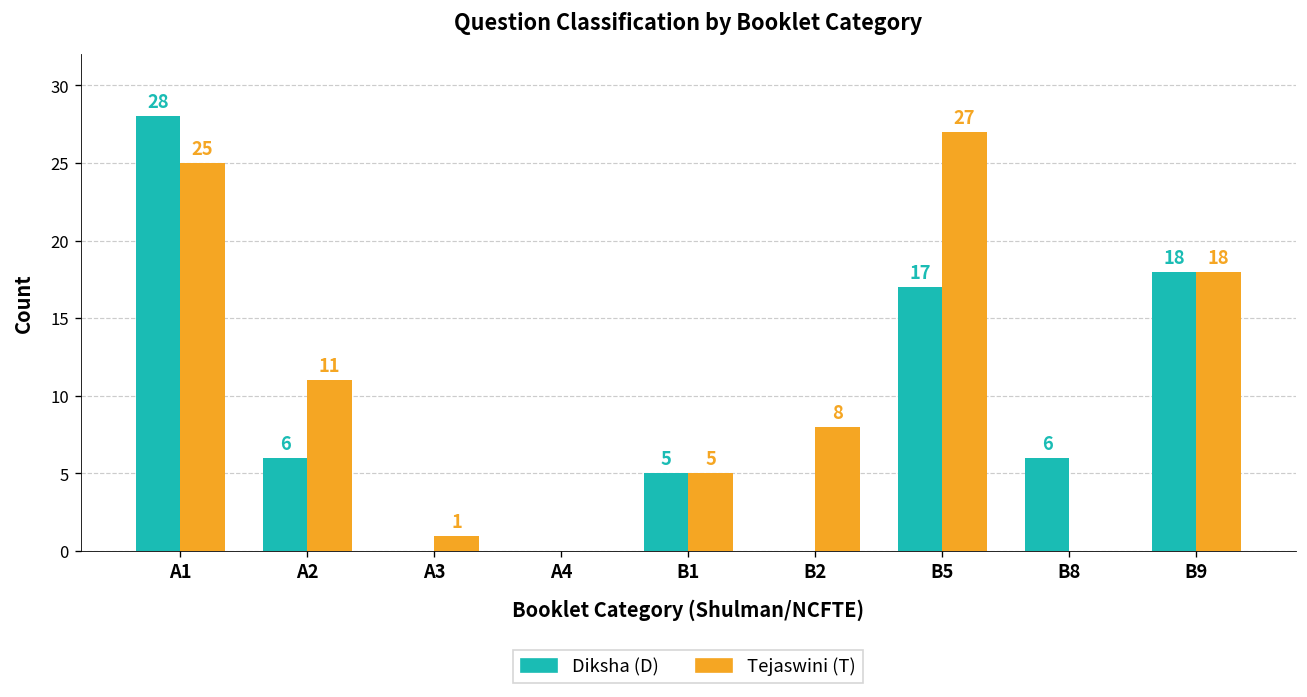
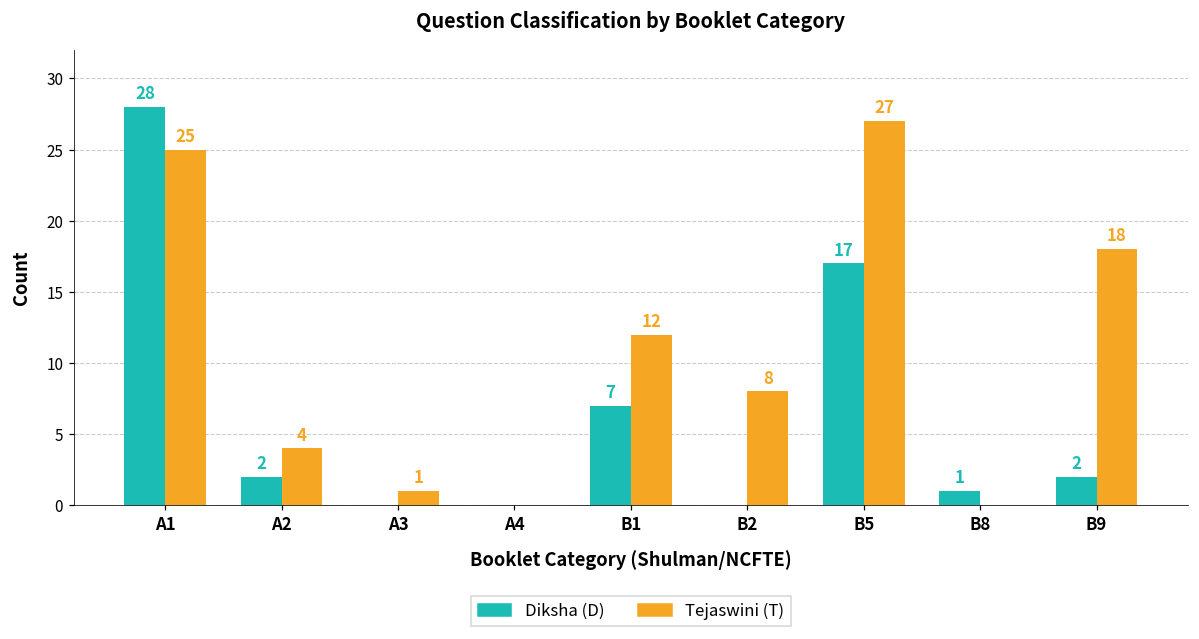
Diksha (D), A2: 6 -> 2
Tejaswini (T), A2: 11 -> 4
Diksha (D), B1: 5 -> 7
Tejaswini (T), B1: 5 -> 12
Diksha (D), B8: 6 -> 1
Diksha (D), B9: 18 -> 2
